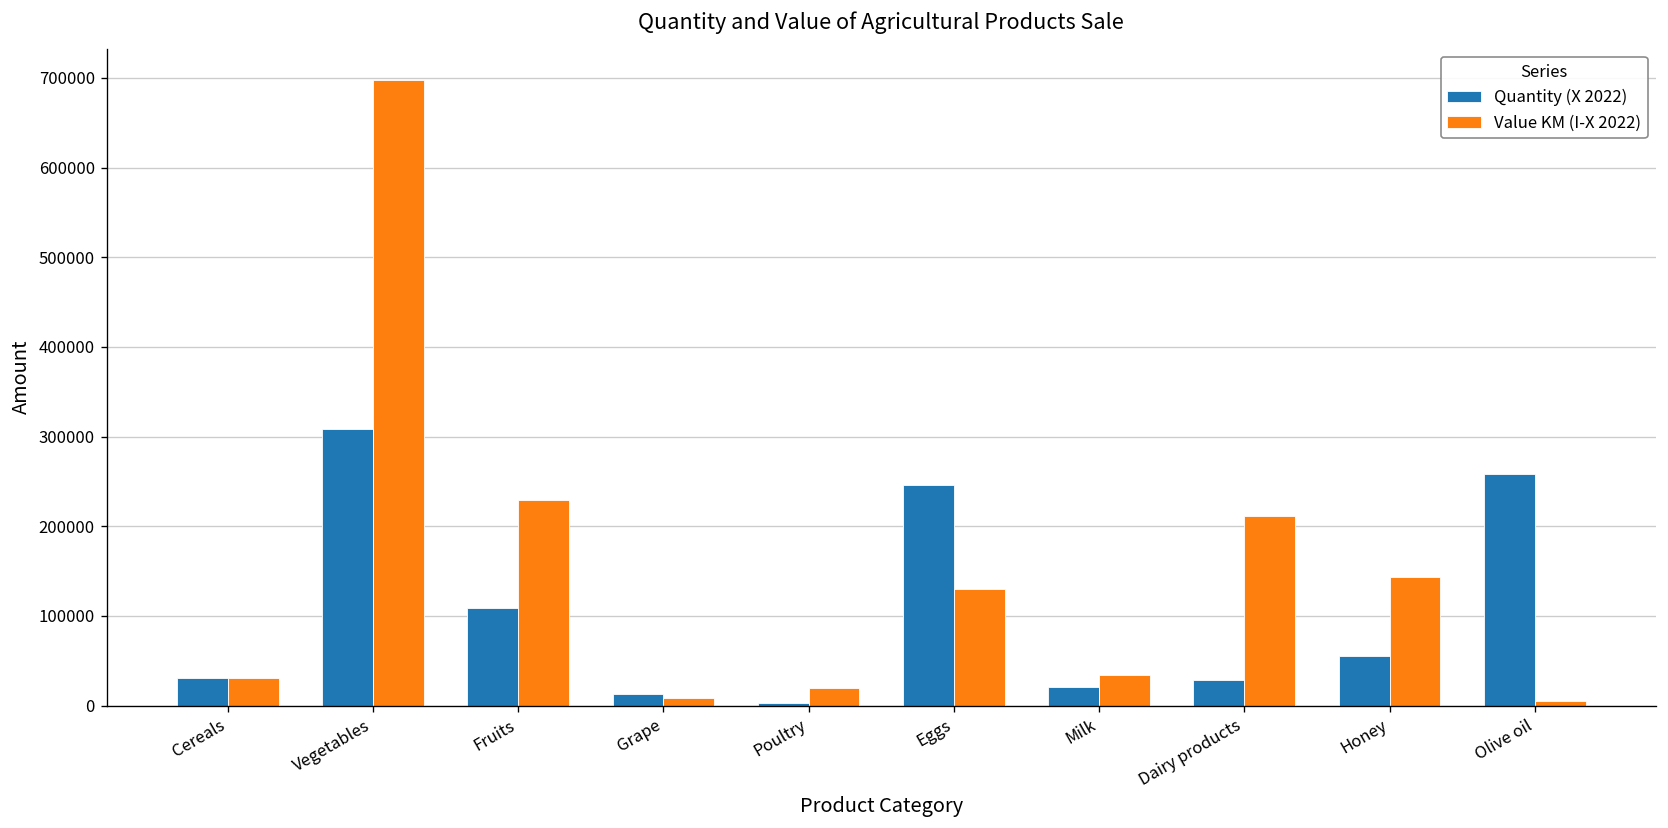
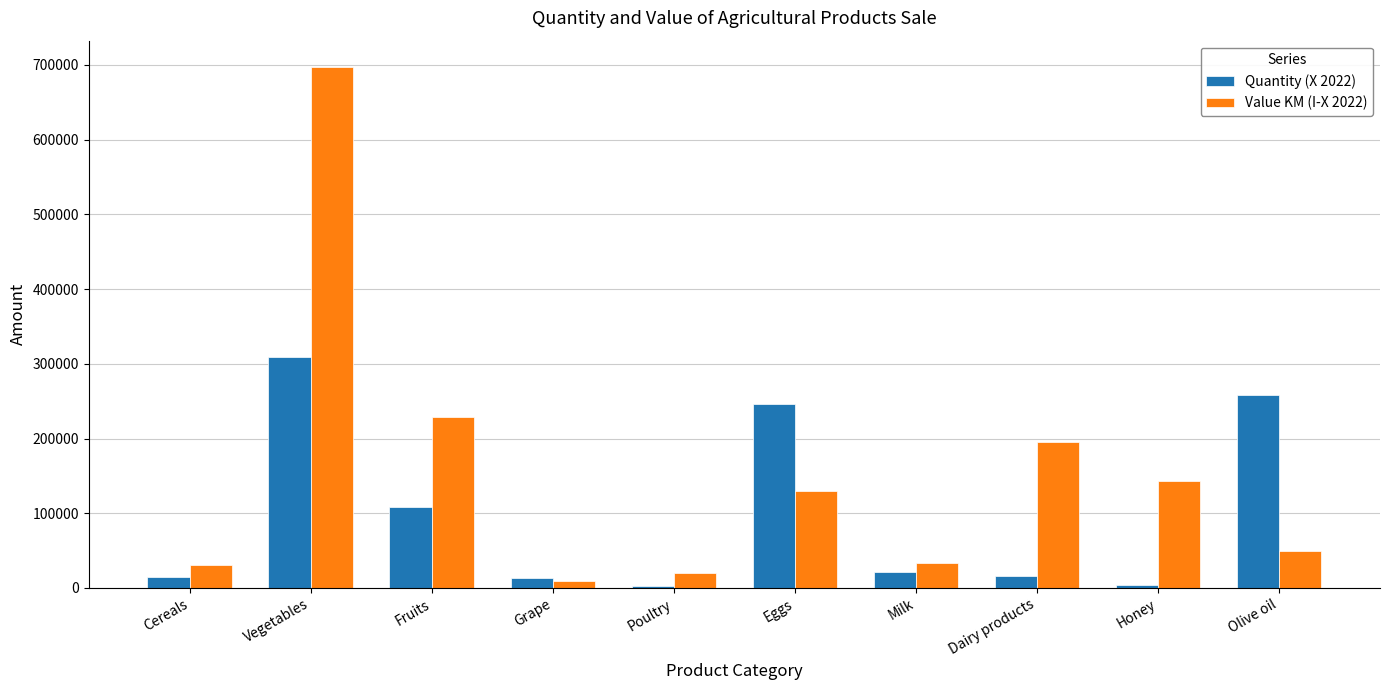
Quantity (X 2022), Cereals: 30000 -> 10000
Quantity (X 2022), Dairy products: 30000 -> 20000
Value KM (I-X 2022), Dairy products: 210000 -> 200000
Quantity (X 2022), Honey: 60000 -> 0
Value KM (I-X 2022), Olive oil: 10000 -> 50000
